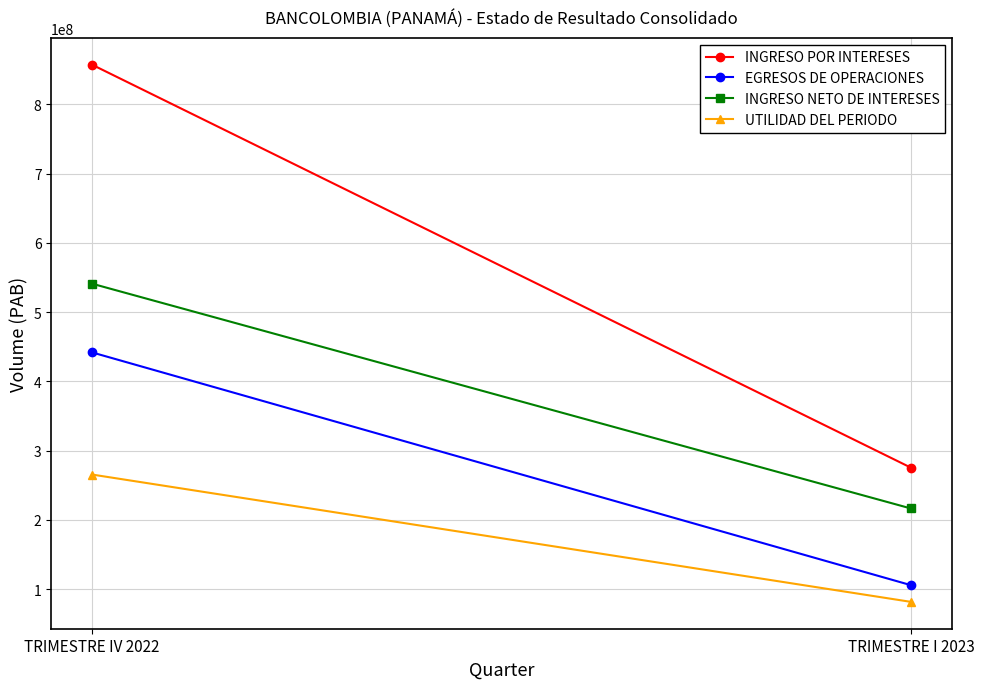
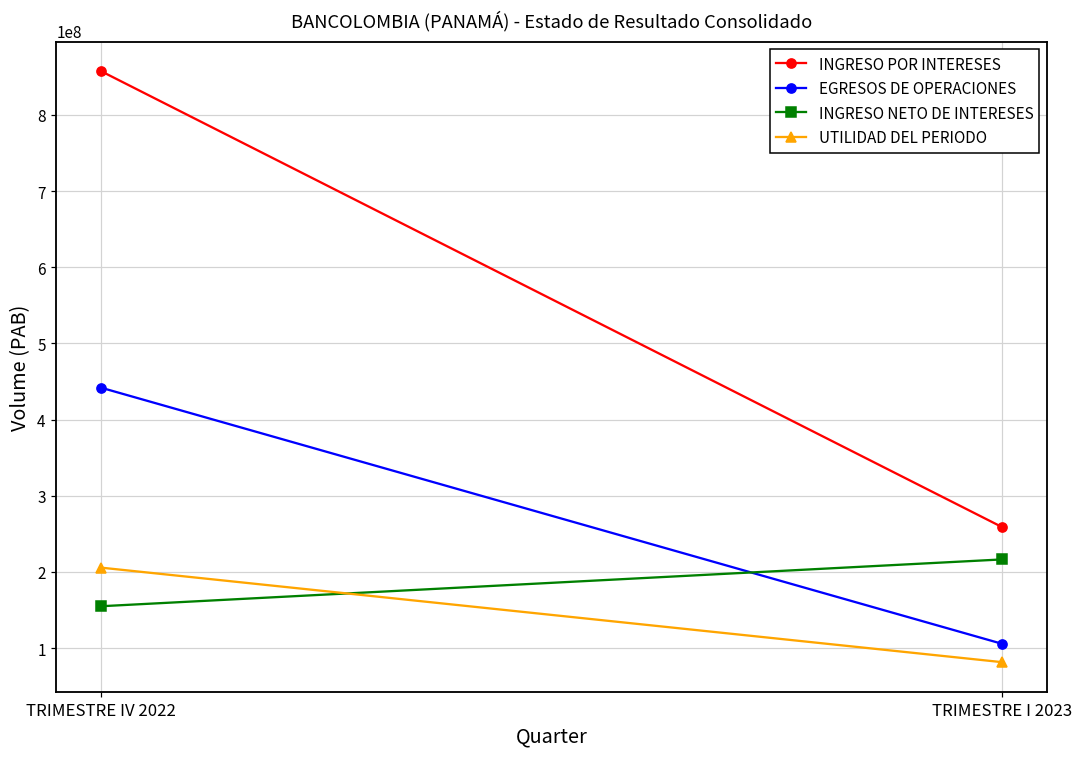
INGRESO NETO DE INTERESES, TRIMESTRE IV 2022: 540000000 -> 150000000
UTILIDAD DEL PERIODO, TRIMESTRE IV 2022: 270000000 -> 210000000
INGRESO POR INTERESES, TRIMESTRE I 2023: 280000000 -> 260000000
